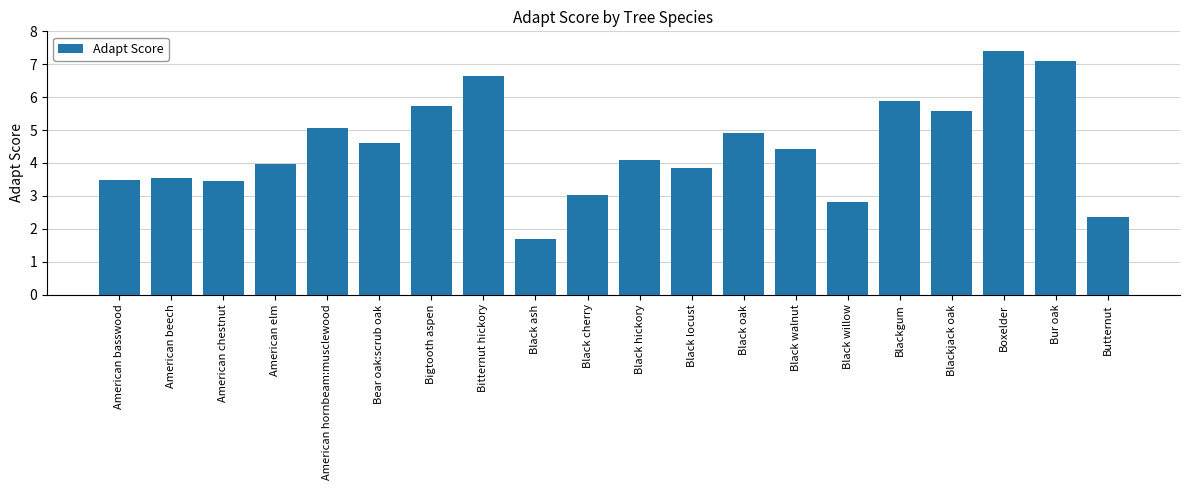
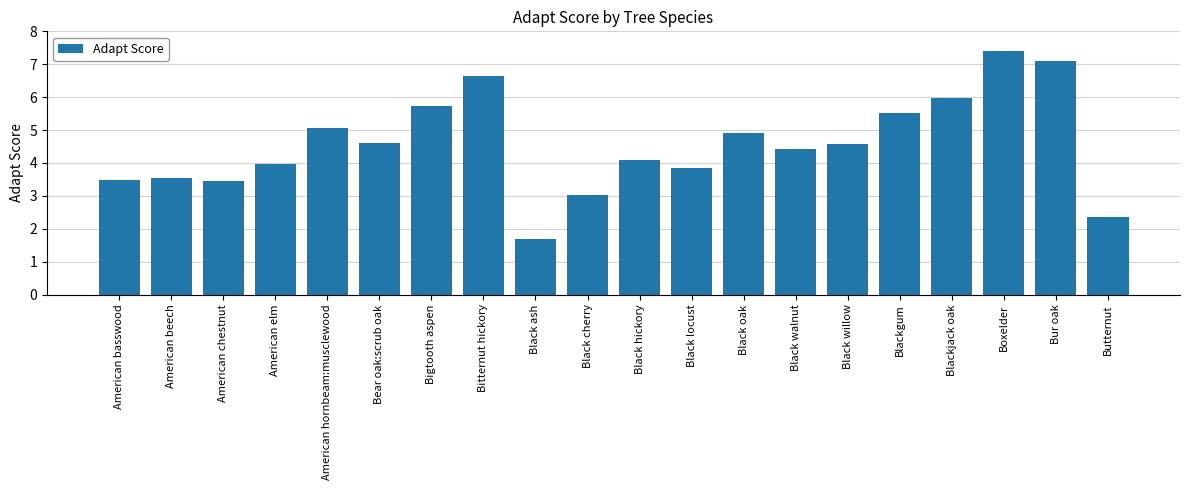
Black willow: 2.8 -> 4.6
Blackgum: 5.9 -> 5.5
Blackjack oak: 5.6 -> 6.0
